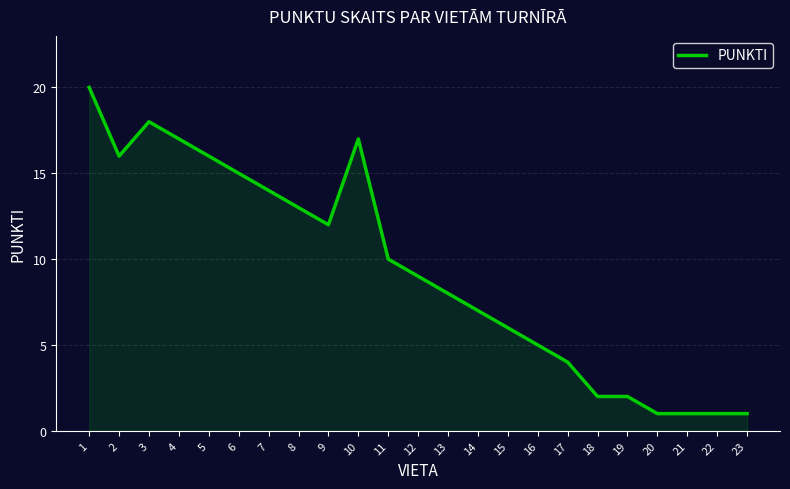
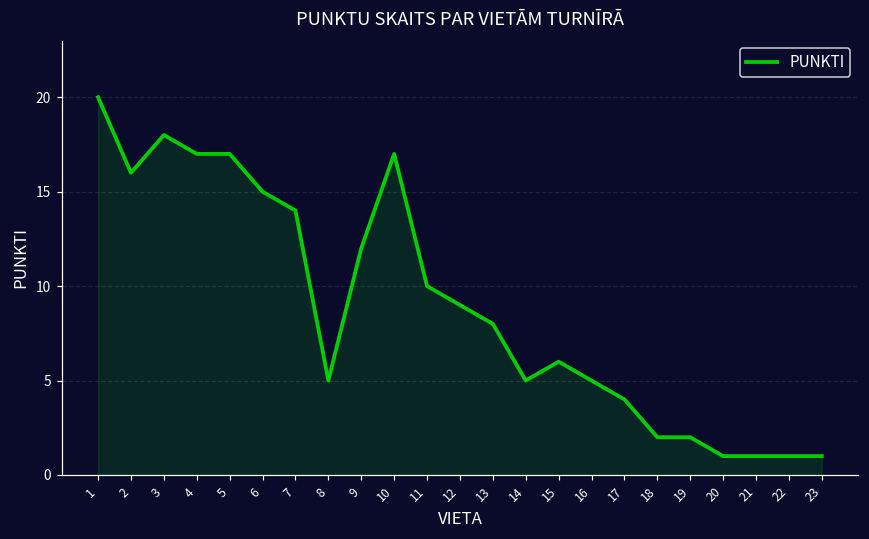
5: 16 -> 17
8: 13 -> 5
14: 7 -> 5
